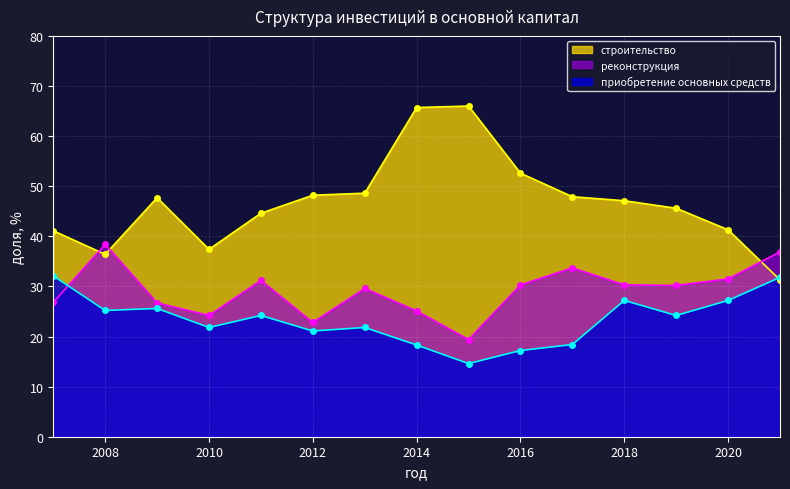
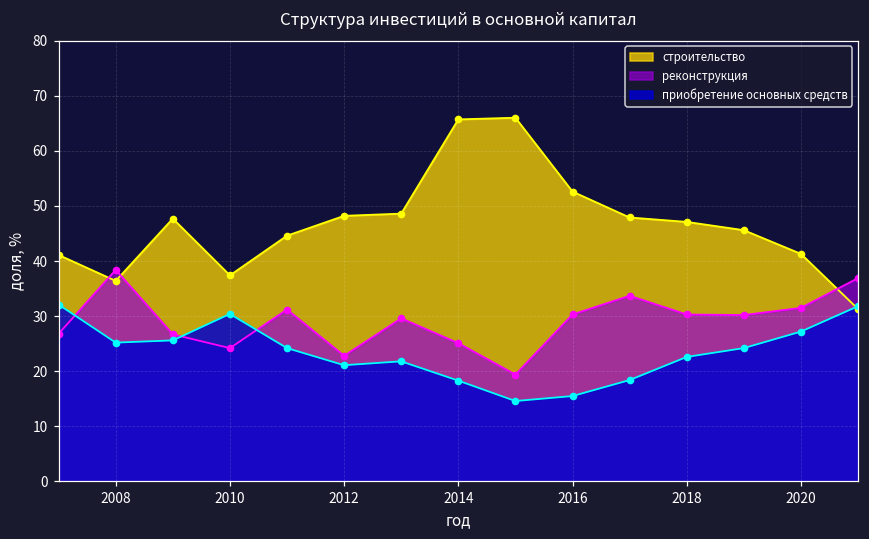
приобретение основных средств, 2010: 22 -> 30
приобретение основных средств, 2016: 17 -> 16
приобретение основных средств, 2018: 27 -> 23
